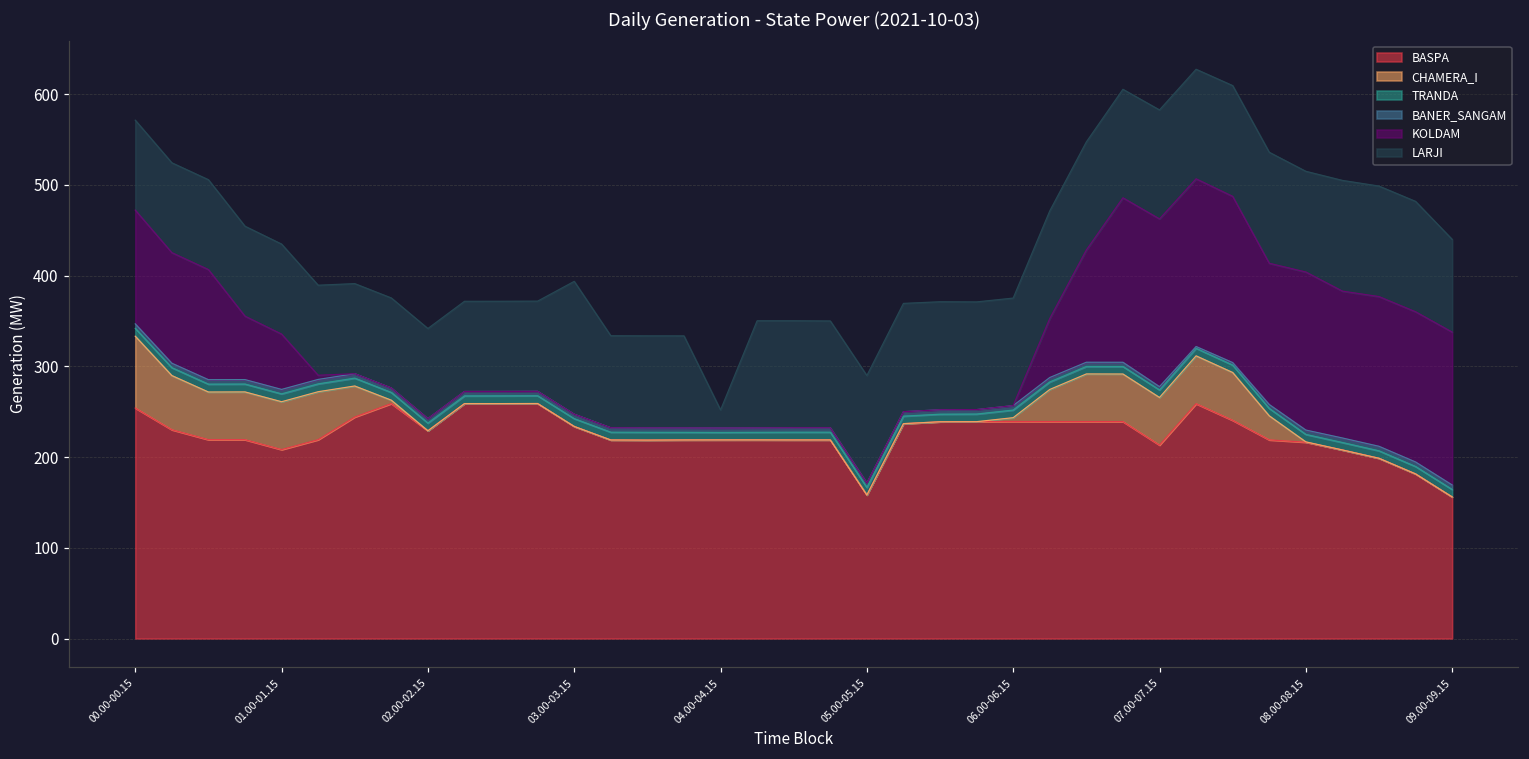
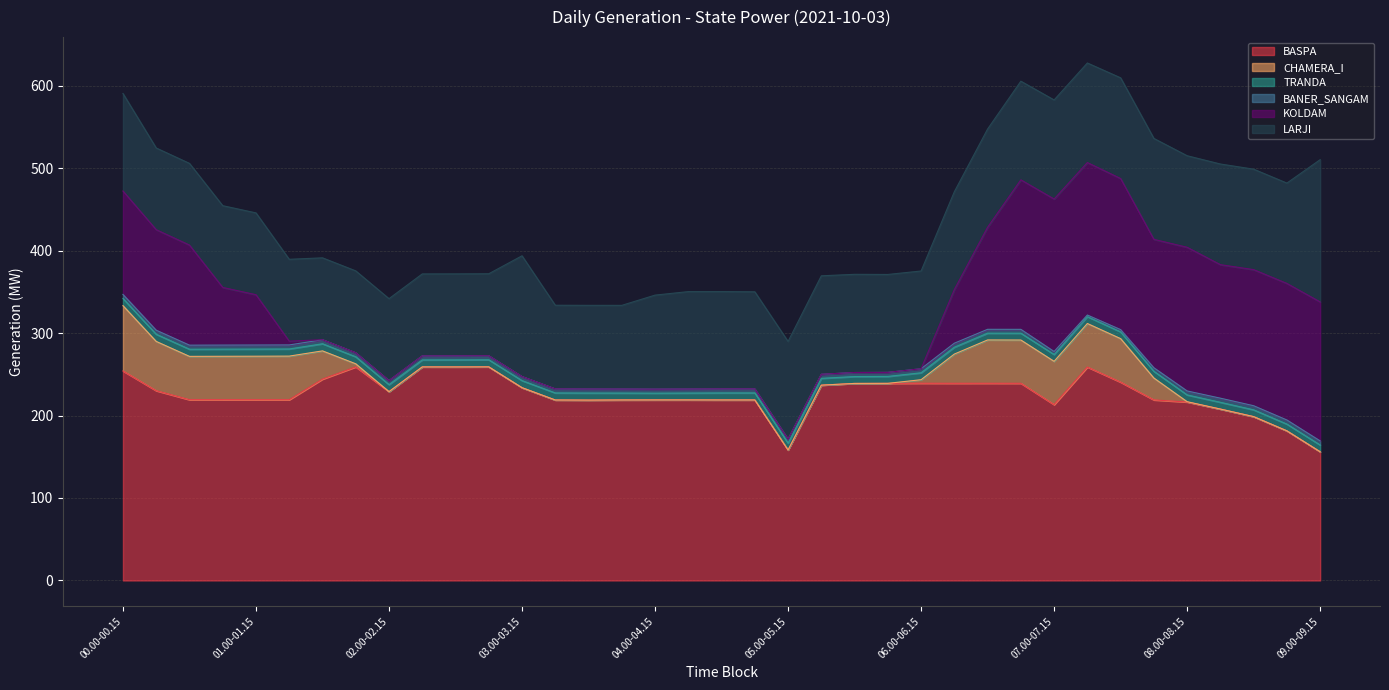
LARJI, 00.00-00.15: 100 -> 120
BASPA, 01.00-01.15: 210 -> 220
LARJI, 04.00-04.15: 20 -> 110
LARJI, 09.00-09.15: 100 -> 170
